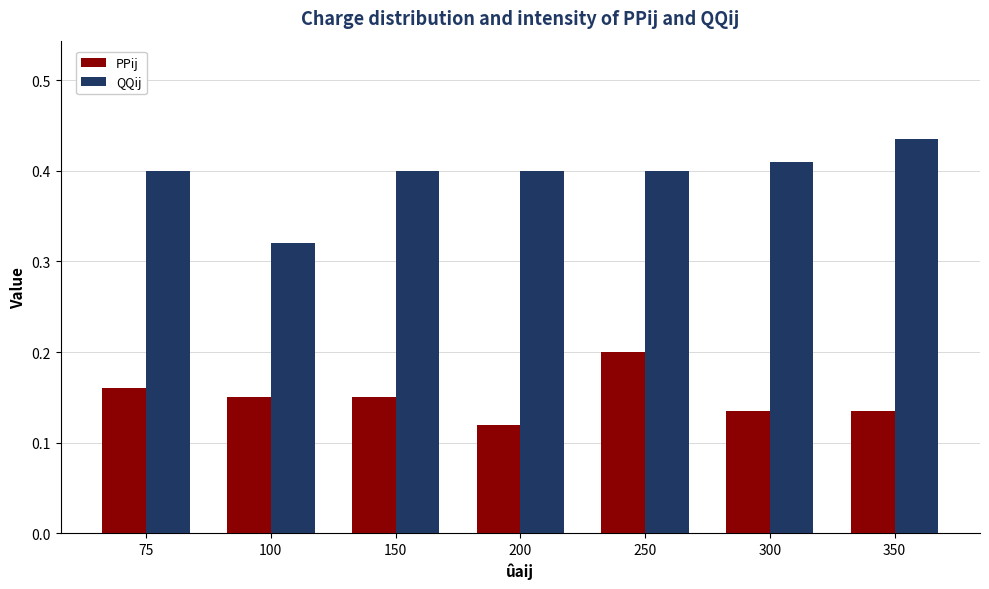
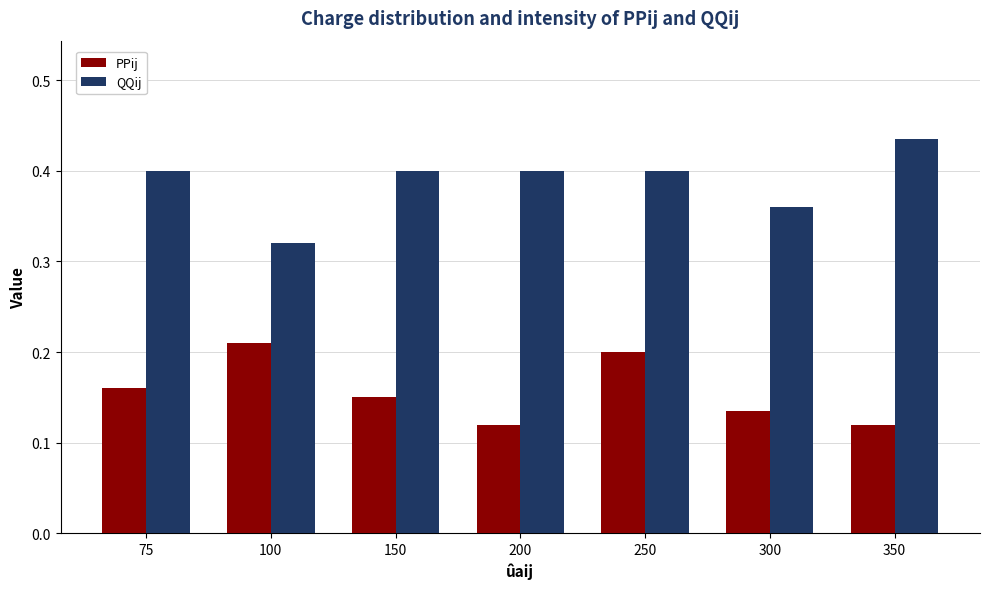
PPij, 100: 0.15 -> 0.21
QQij, 300: 0.41 -> 0.36
PPij, 350: 0.14 -> 0.12
